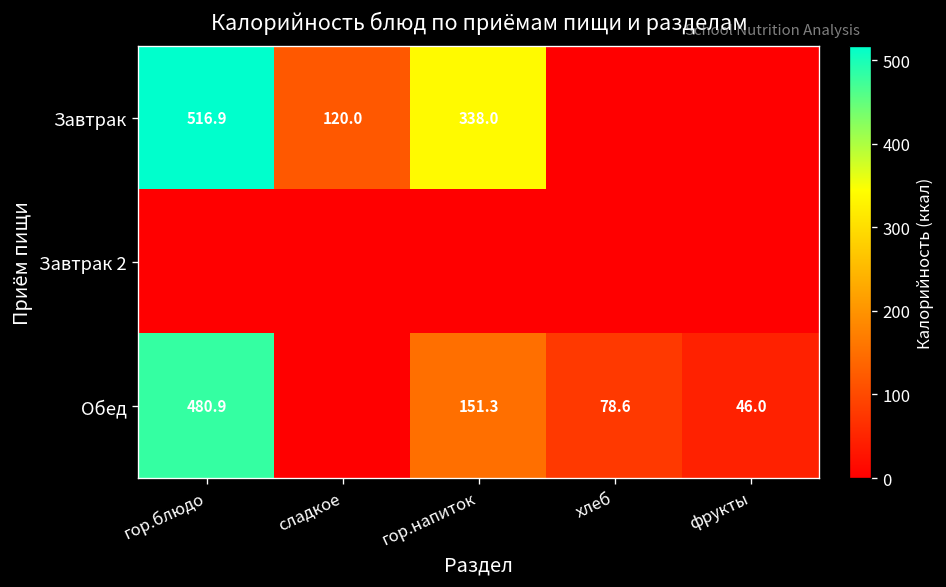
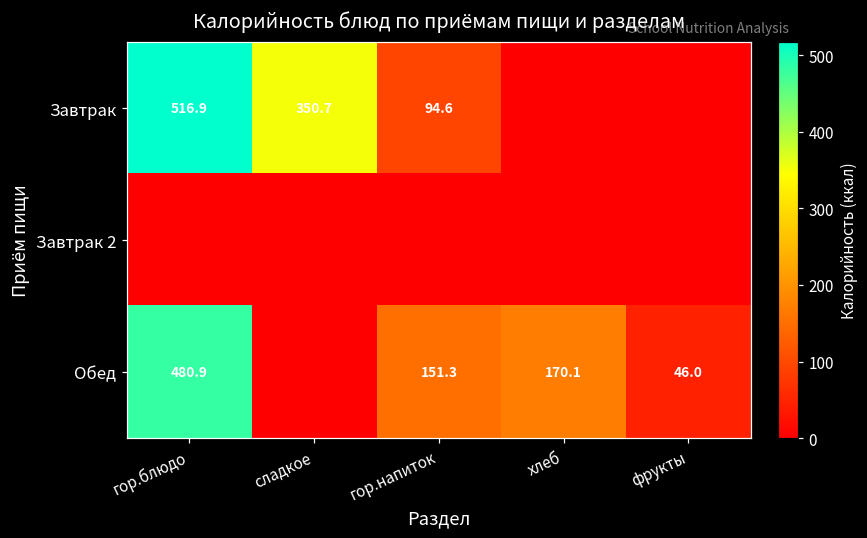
Завтрак, сладкое: 120.0 -> 350.7
Завтрак, гор.напиток: 338.0 -> 94.6
Обед, хлеб: 78.6 -> 170.1
